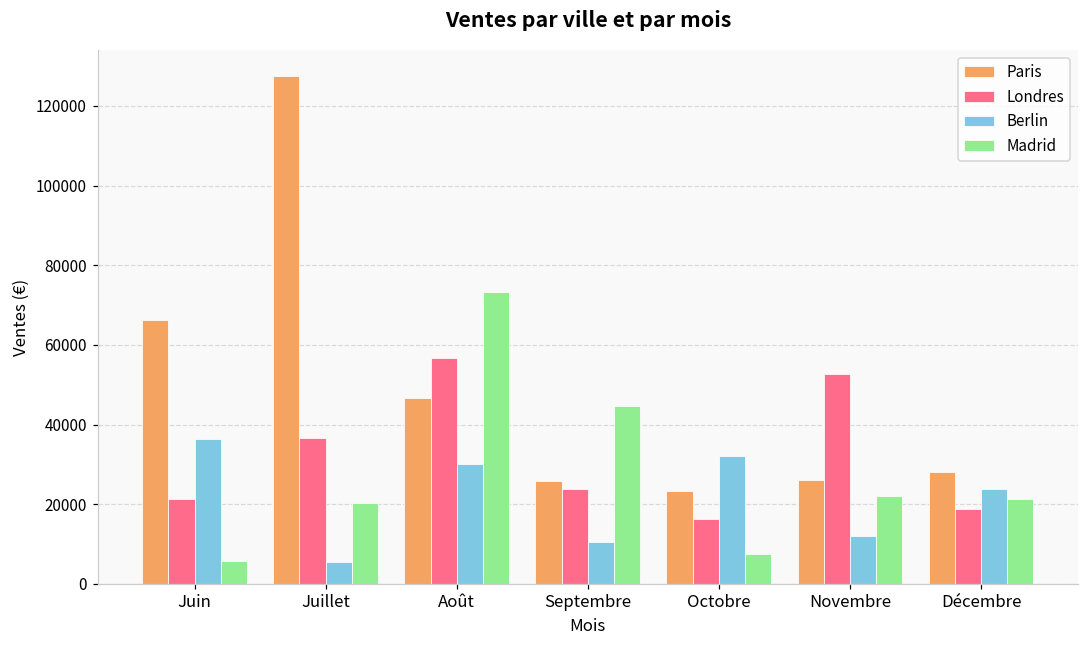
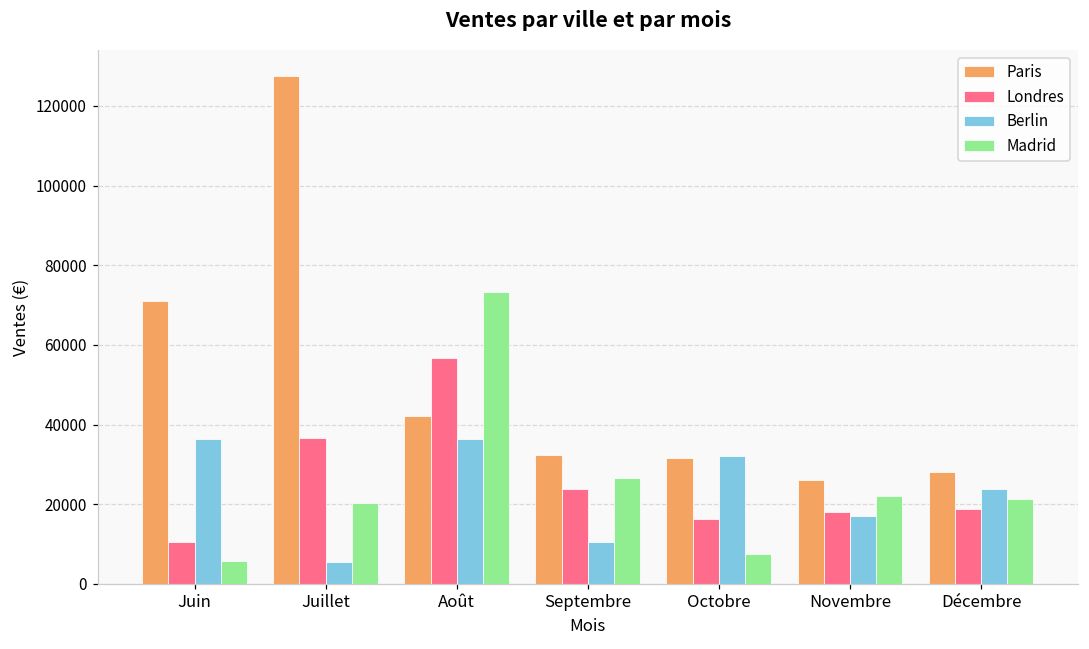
Paris, Juin: 66000 -> 71000
Londres, Juin: 21000 -> 10000
Paris, Août: 47000 -> 42000
Berlin, Août: 30000 -> 36000
Paris, Septembre: 26000 -> 32000
Madrid, Septembre: 45000 -> 26000
Paris, Octobre: 23000 -> 32000
Londres, Novembre: 53000 -> 18000
Berlin, Novembre: 12000 -> 17000
